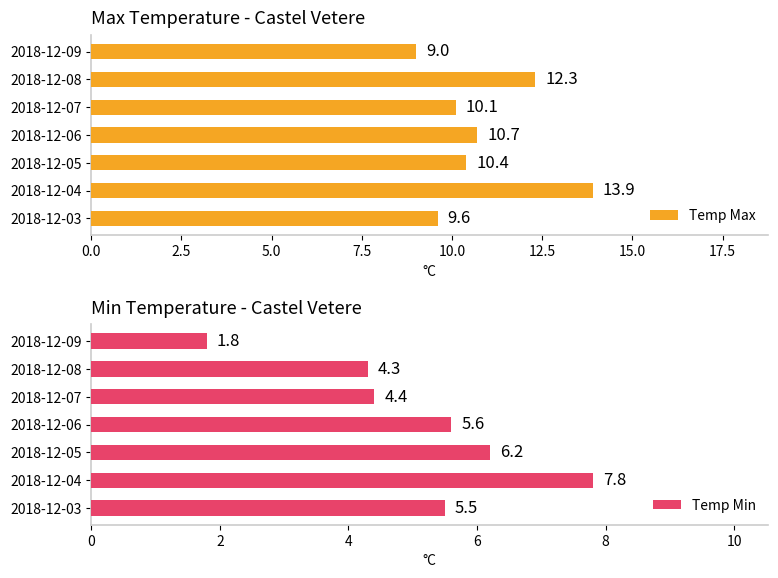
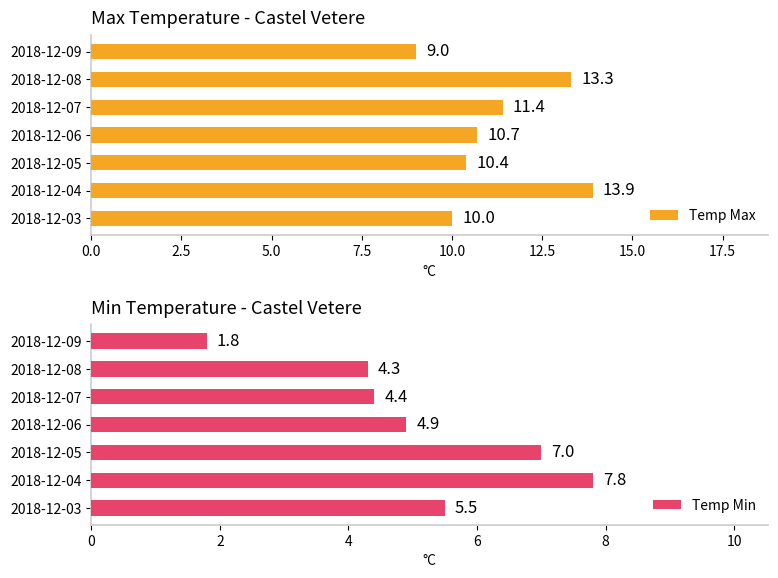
Max Temperature - Castel Vetere, 2018-12-08: 12.3 -> 13.3
Max Temperature - Castel Vetere, 2018-12-07: 10.1 -> 11.4
Max Temperature - Castel Vetere, 2018-12-03: 9.6 -> 10.0
Min Temperature - Castel Vetere, 2018-12-06: 5.6 -> 4.9
Min Temperature - Castel Vetere, 2018-12-05: 6.2 -> 7.0
